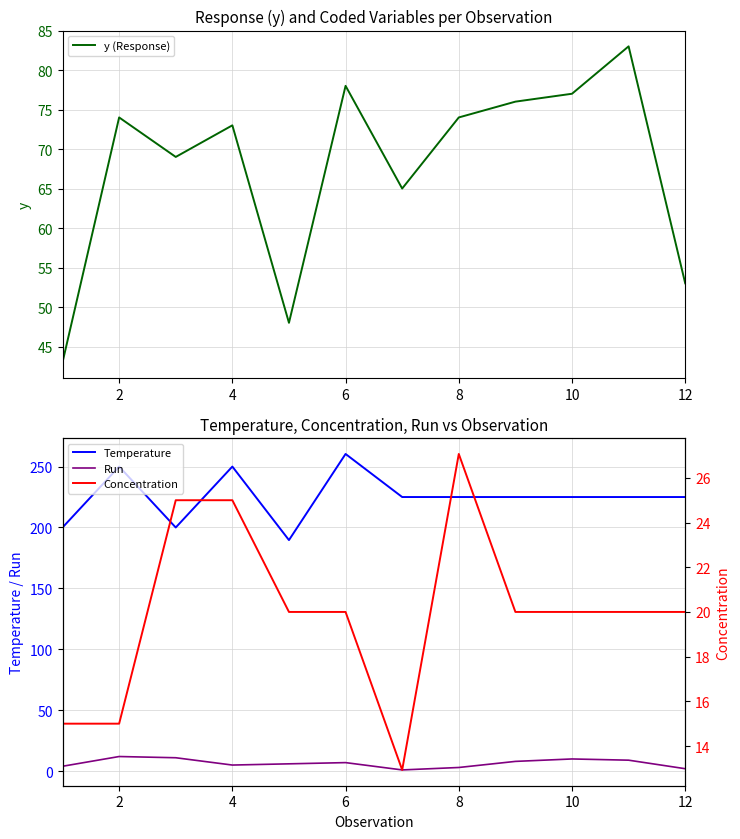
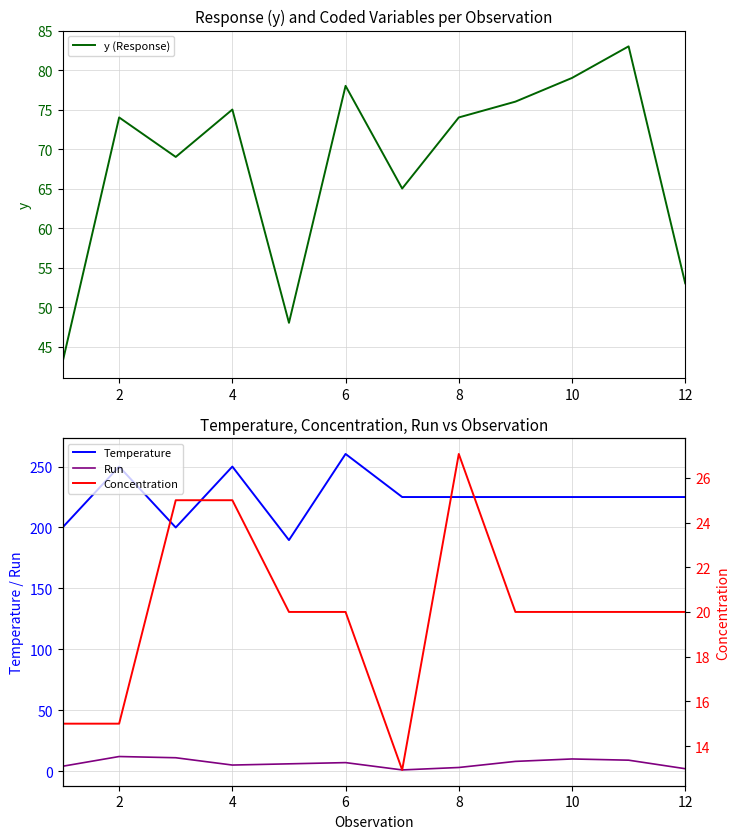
Response (y) and Coded Variables per Observation, 4: 73 -> 75
Response (y) and Coded Variables per Observation, 10: 77 -> 79
